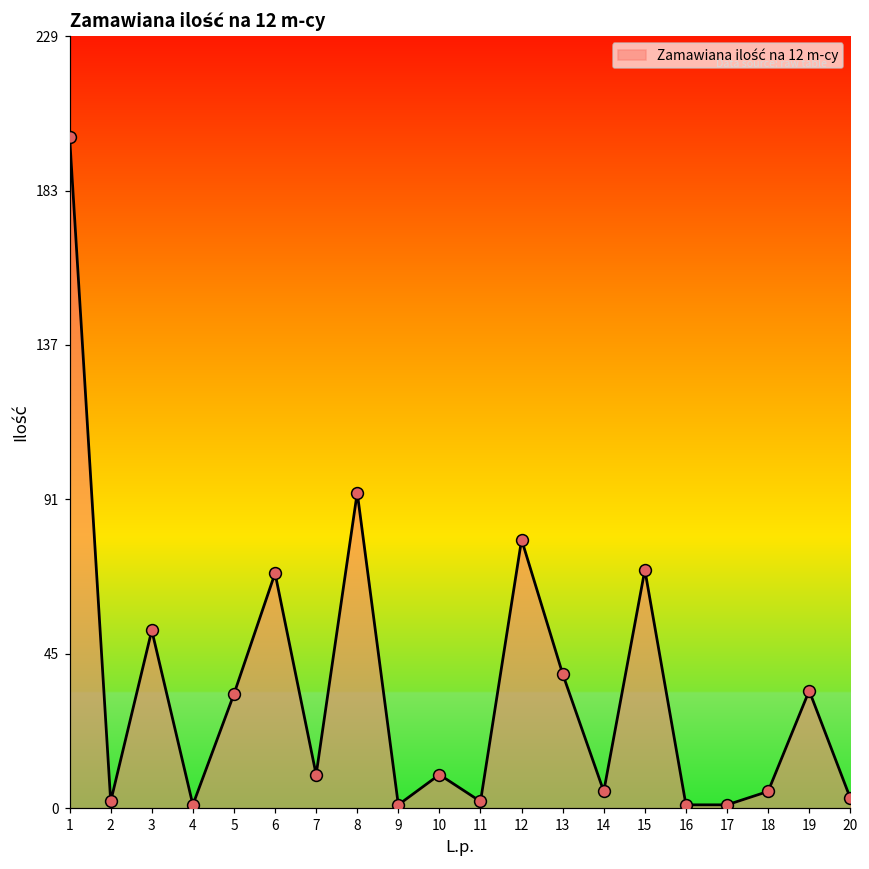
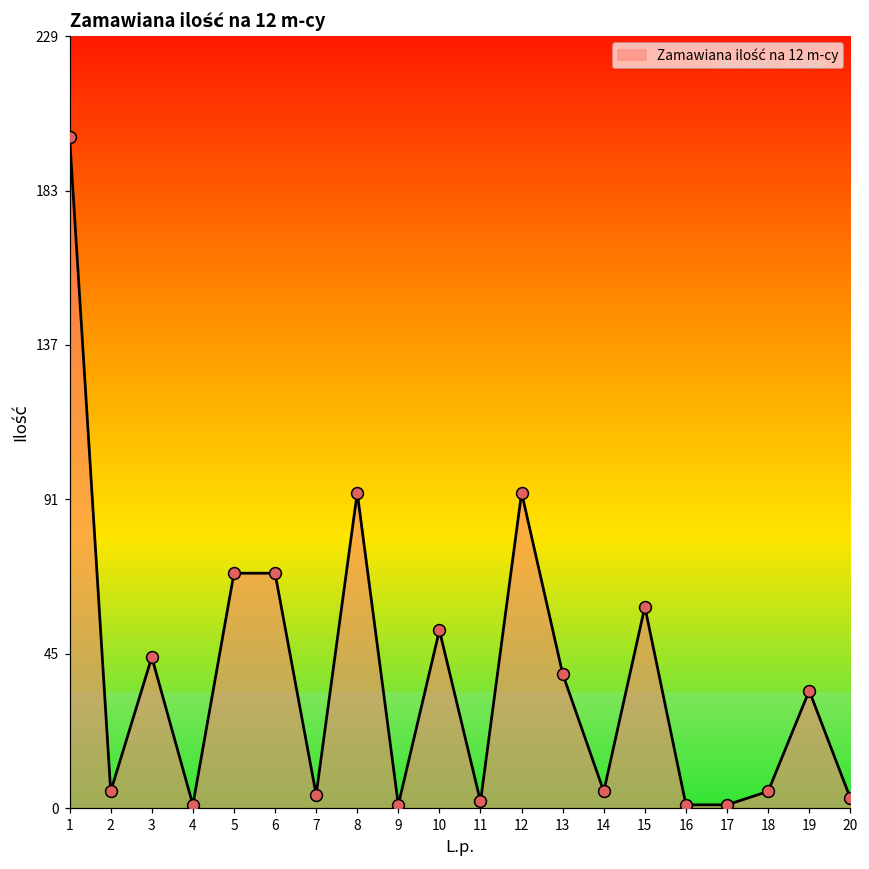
2: 2 -> 5
3: 53 -> 45
5: 34 -> 70
7: 10 -> 4
10: 10 -> 53
12: 80 -> 94
15: 71 -> 60
